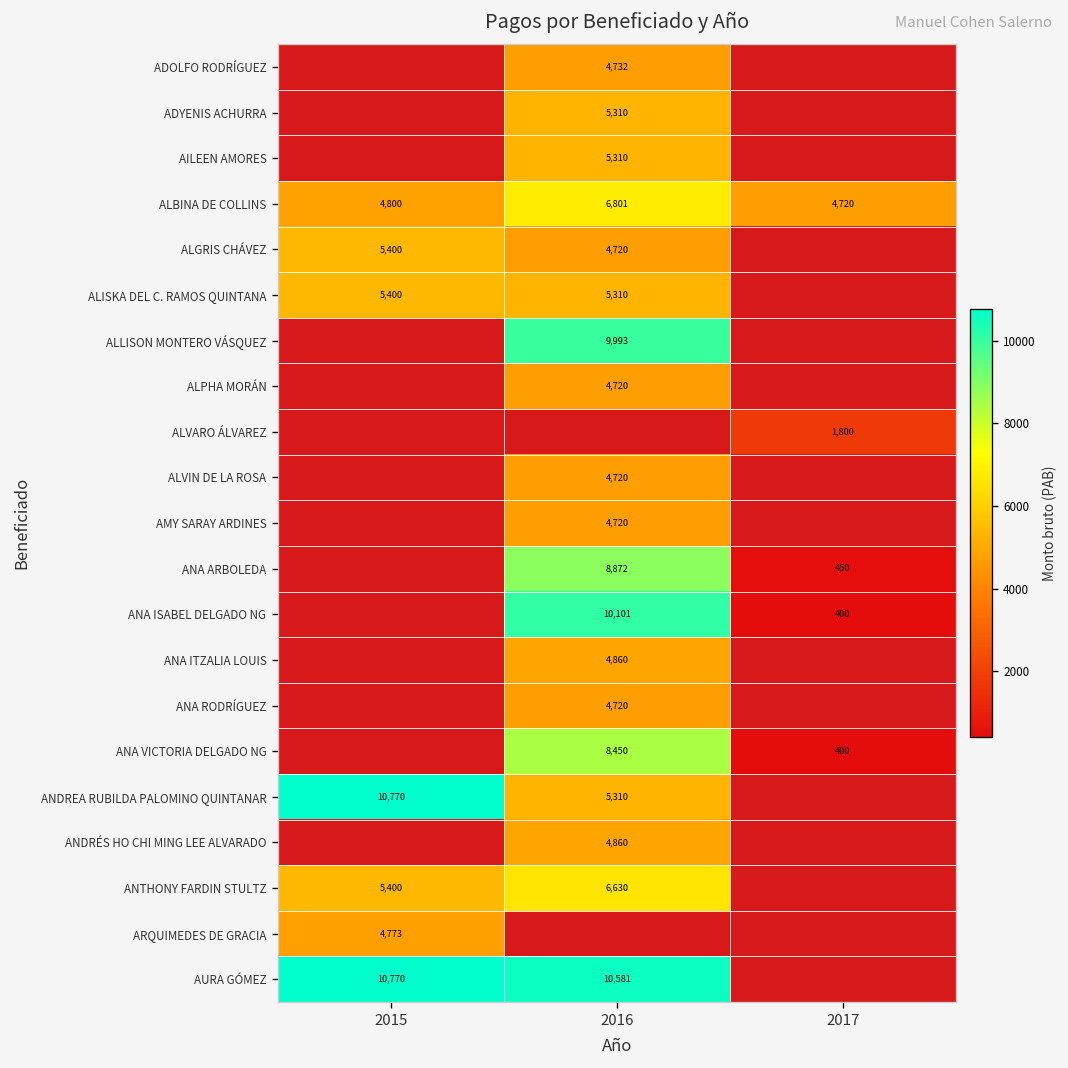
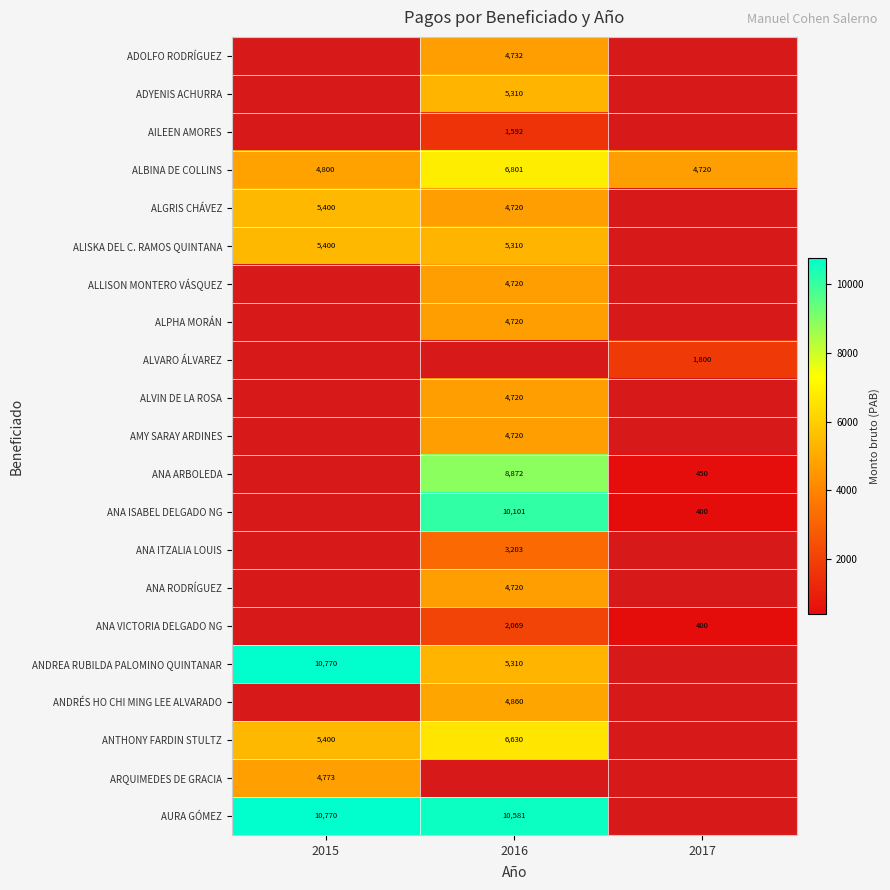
AILEEN AMORES, 2016: 5,310 -> 1,592
ALLISON MONTERO VÁSQUEZ, 2016: 9,993 -> 4,720
ANA ITZALIA LOUIS, 2016: 4,860 -> 3,203
ANA VICTORIA DELGADO NG, 2016: 8,450 -> 2,069
